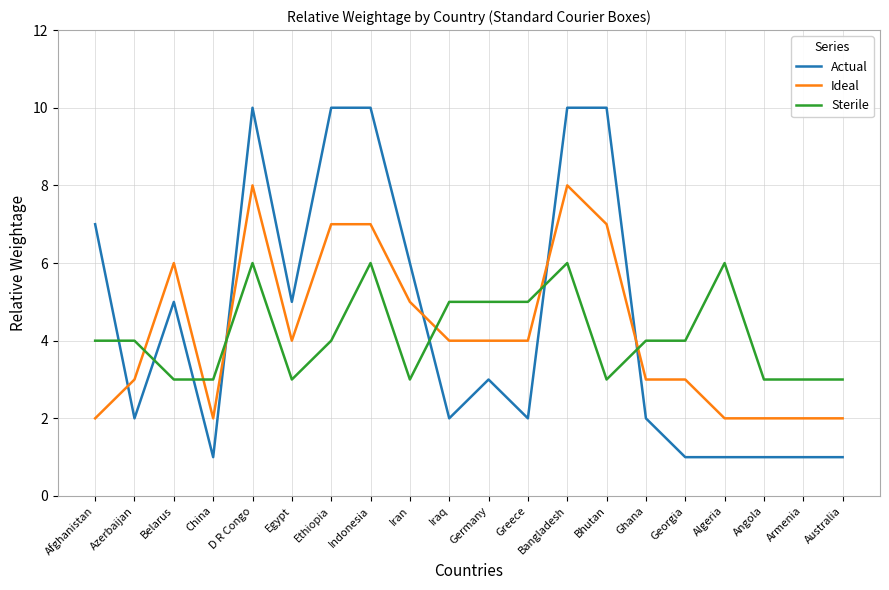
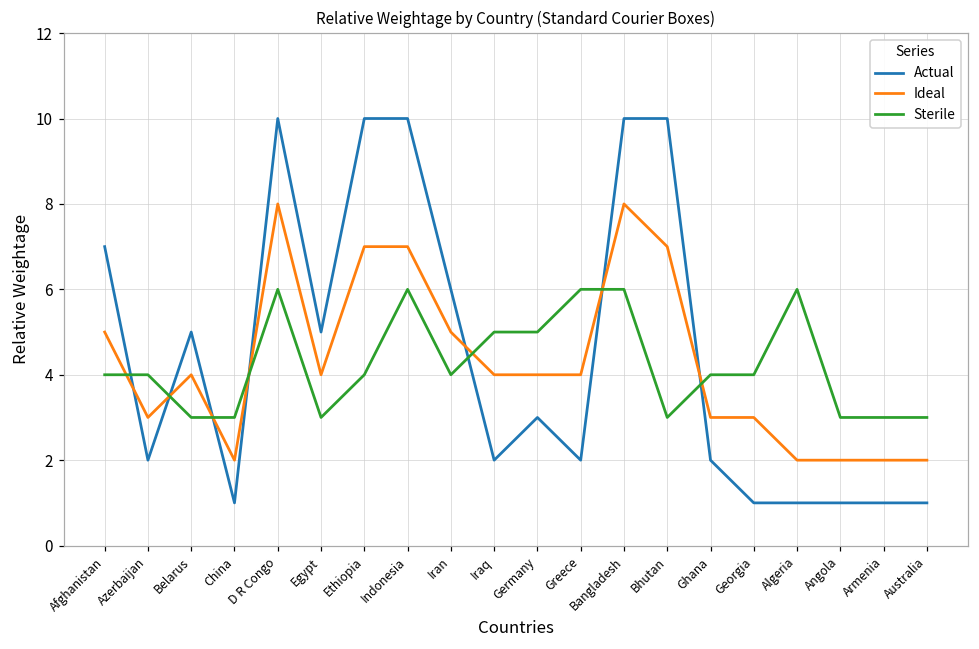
Ideal, Afghanistan: 2 -> 5
Ideal, Belarus: 6 -> 4
Sterile, Iran: 3 -> 4
Sterile, Greece: 5 -> 6
